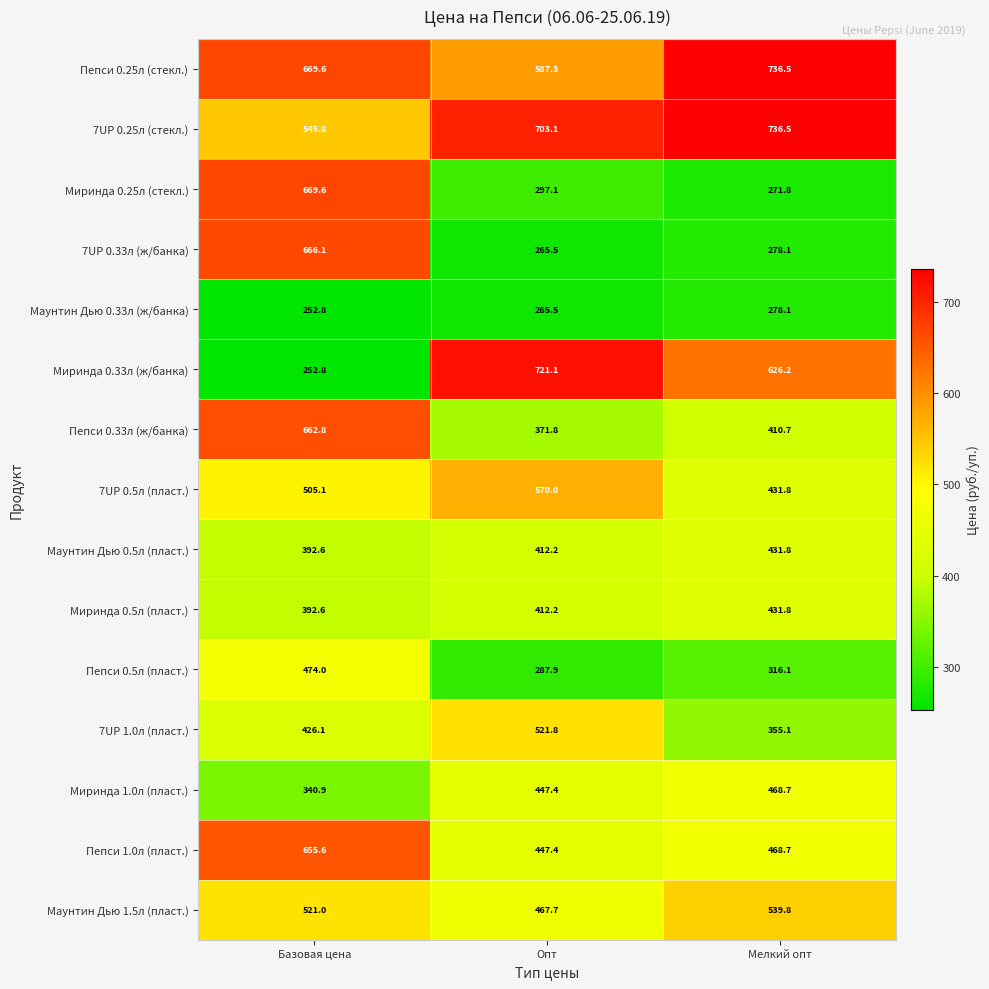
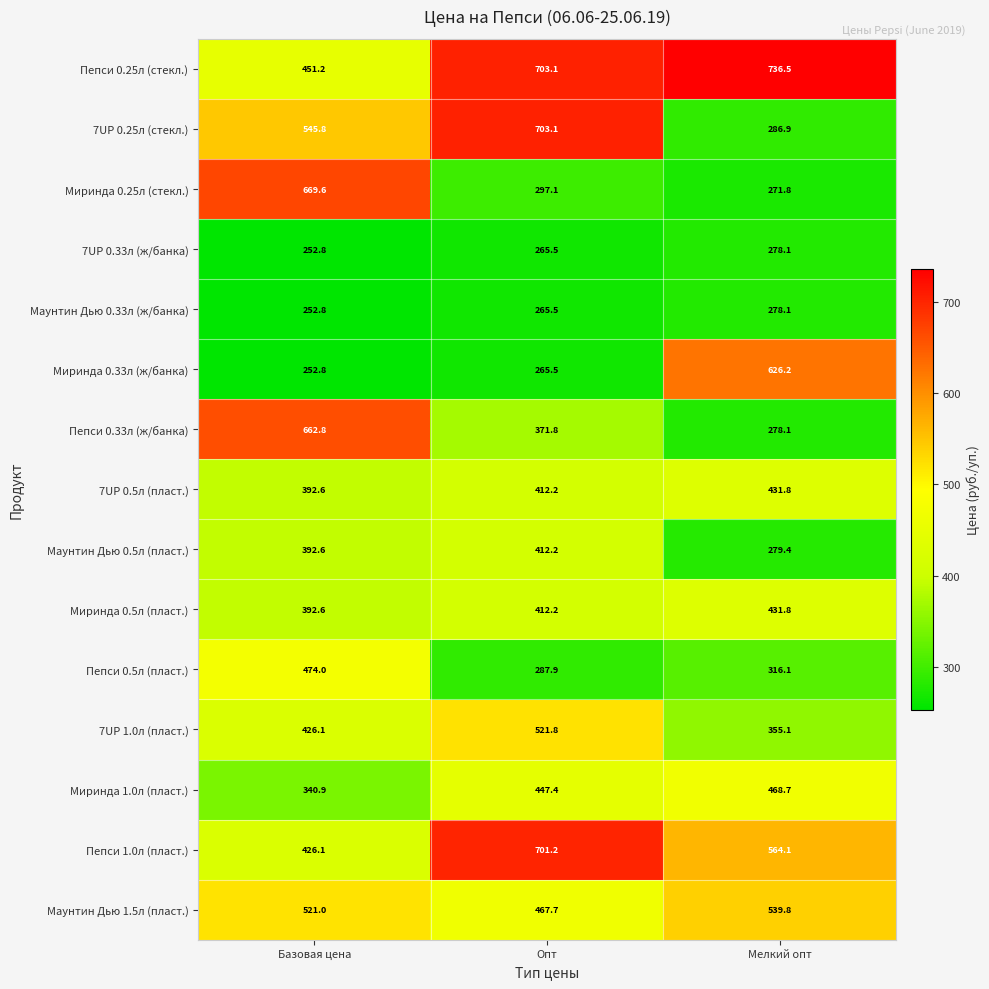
Пепси 0.25л (стекл.), Базовая цена: 669.6 -> 451.2
Пепси 0.25л (стекл.), Опт: 587.3 -> 703.1
7UP 0.25л (стекл.), Мелкий опт: 736.5 -> 286.9
7UP 0.33л (ж/банка), Базовая цена: 666.1 -> 252.8
Миринда 0.33л (ж/банка), Опт: 721.1 -> 265.5
Пепси 0.33л (ж/банка), Мелкий опт: 410.7 -> 278.1
7UP 0.5л (пласт.), Базовая цена: 505.1 -> 392.6
7UP 0.5л (пласт.), Опт: 570.0 -> 412.2
Маунтин Дью 0.5л (пласт.), Мелкий опт: 431.8 -> 279.4
Пепси 1.0л (пласт.), Базовая цена: 655.6 -> 426.1
Пепси 1.0л (пласт.), Опт: 447.4 -> 701.2
Пепси 1.0л (пласт.), Мелкий опт: 468.7 -> 564.1
